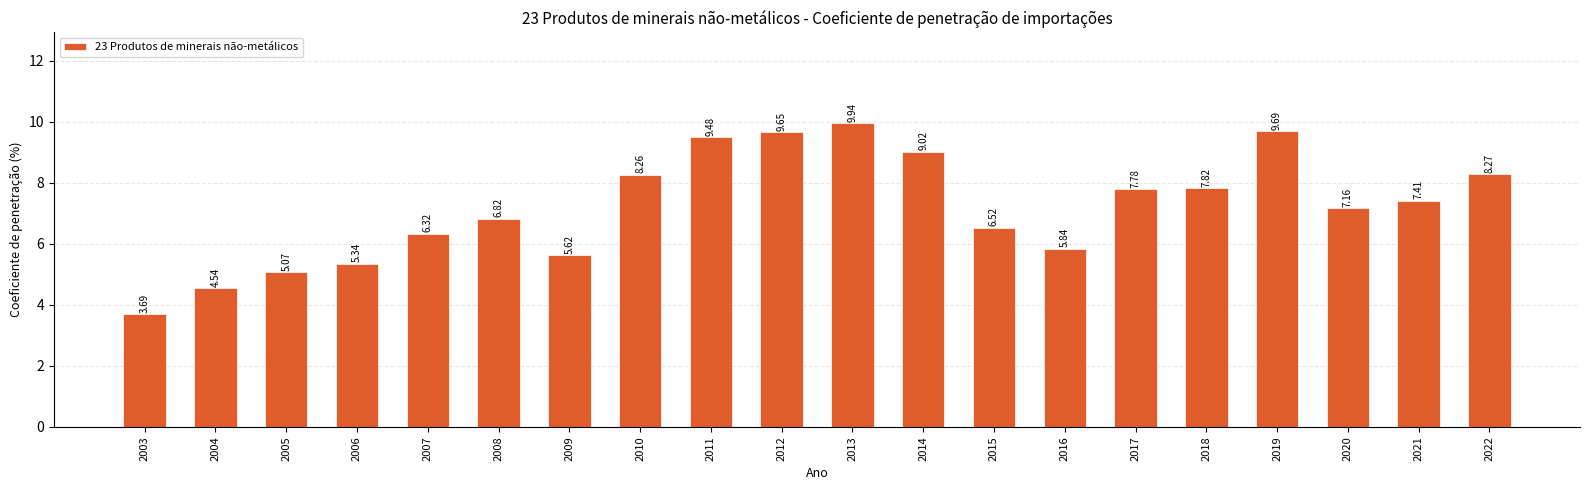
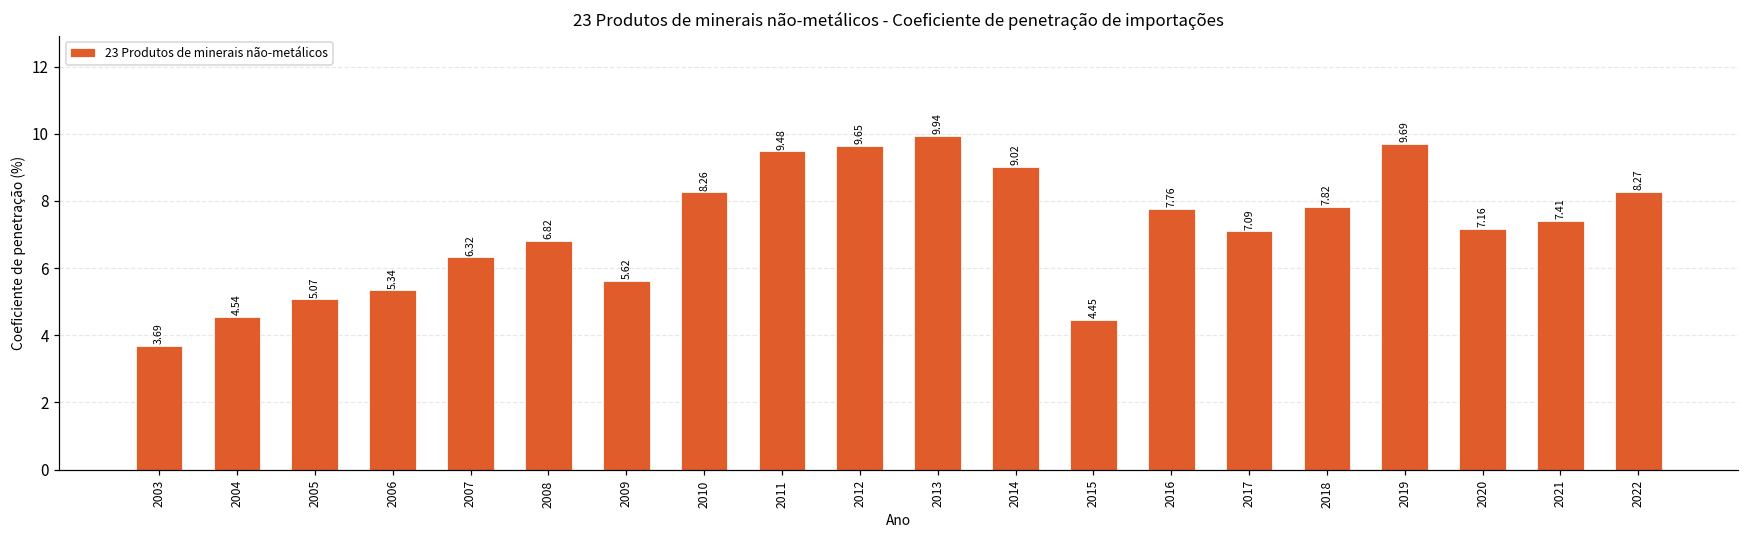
2015: 6.52 -> 4.45
2016: 5.84 -> 7.76
2017: 7.78 -> 7.09
